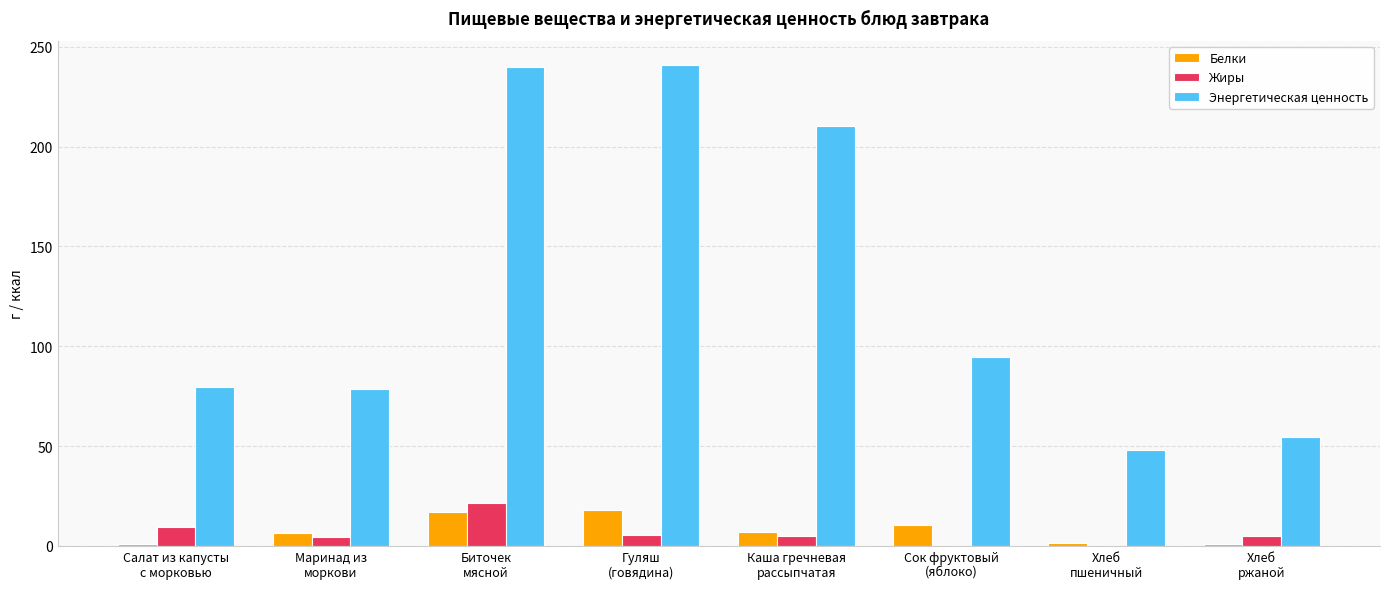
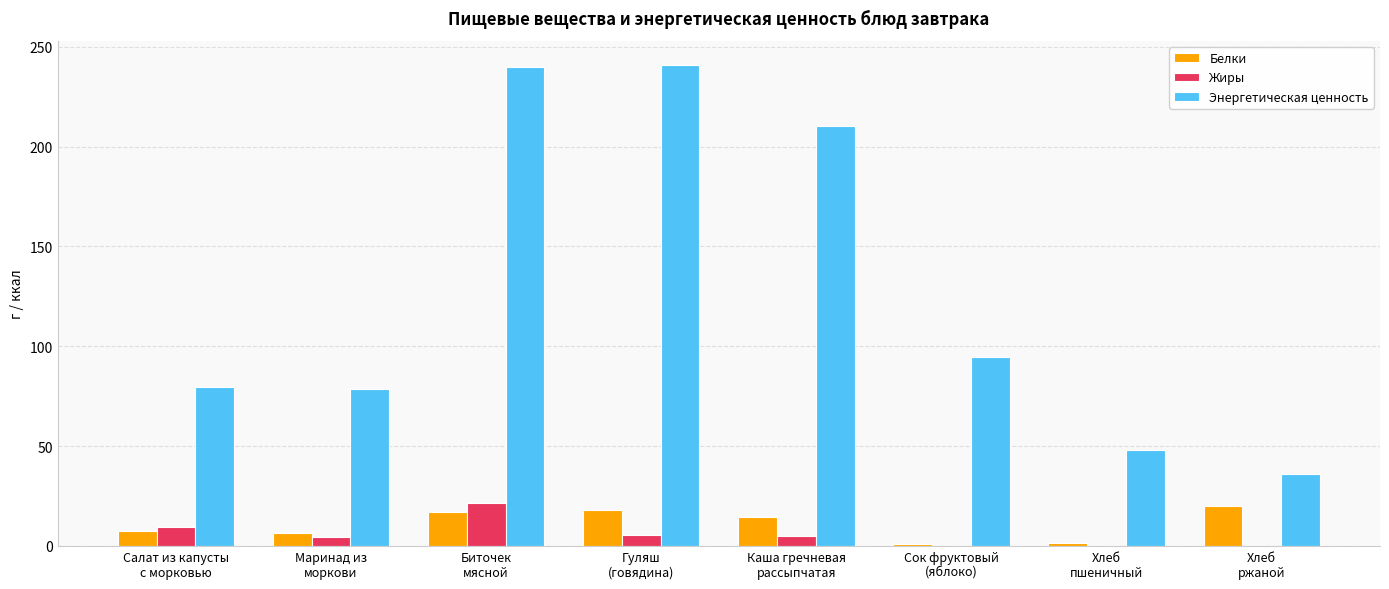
Белки, Салат из капусты с морковью: 1 -> 8
Белки, Каша гречневая рассыпчатая: 7 -> 15
Белки, Сок фруктовый (яблоко): 10 -> 1
Белки, Хлеб ржаной: 1 -> 20
Жиры, Хлеб ржаной: 5 -> 0
Энергетическая ценность, Хлеб ржаной: 55 -> 36
